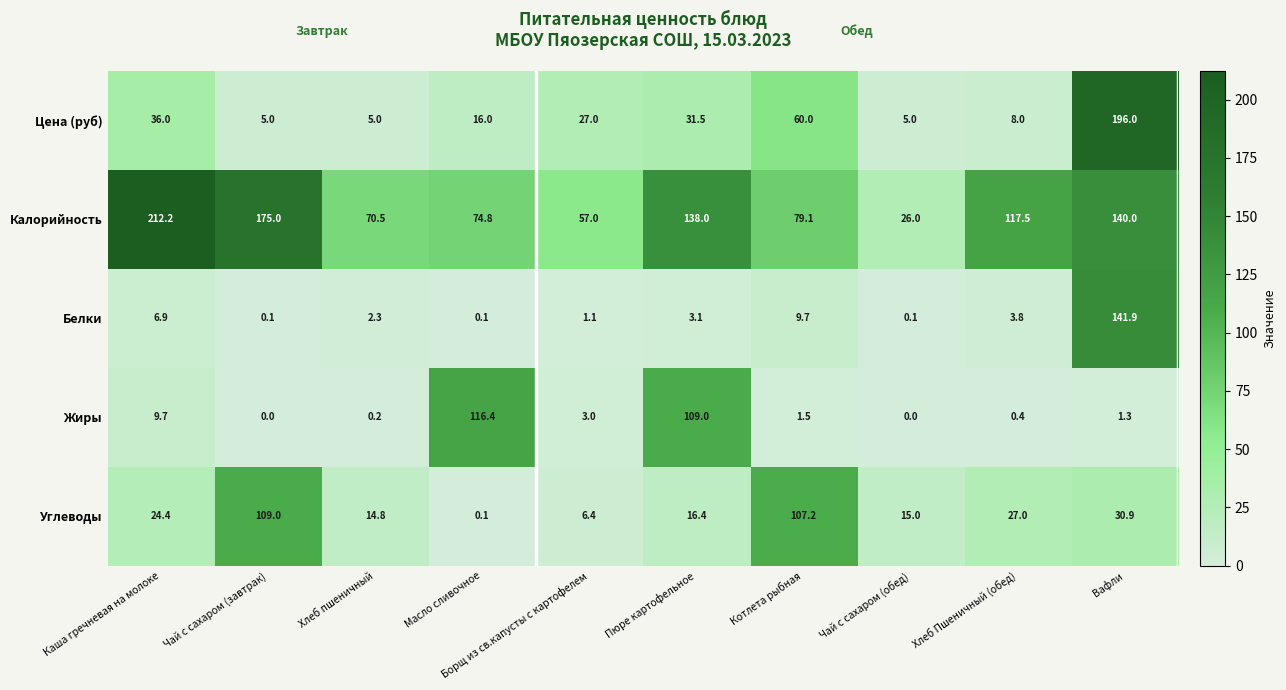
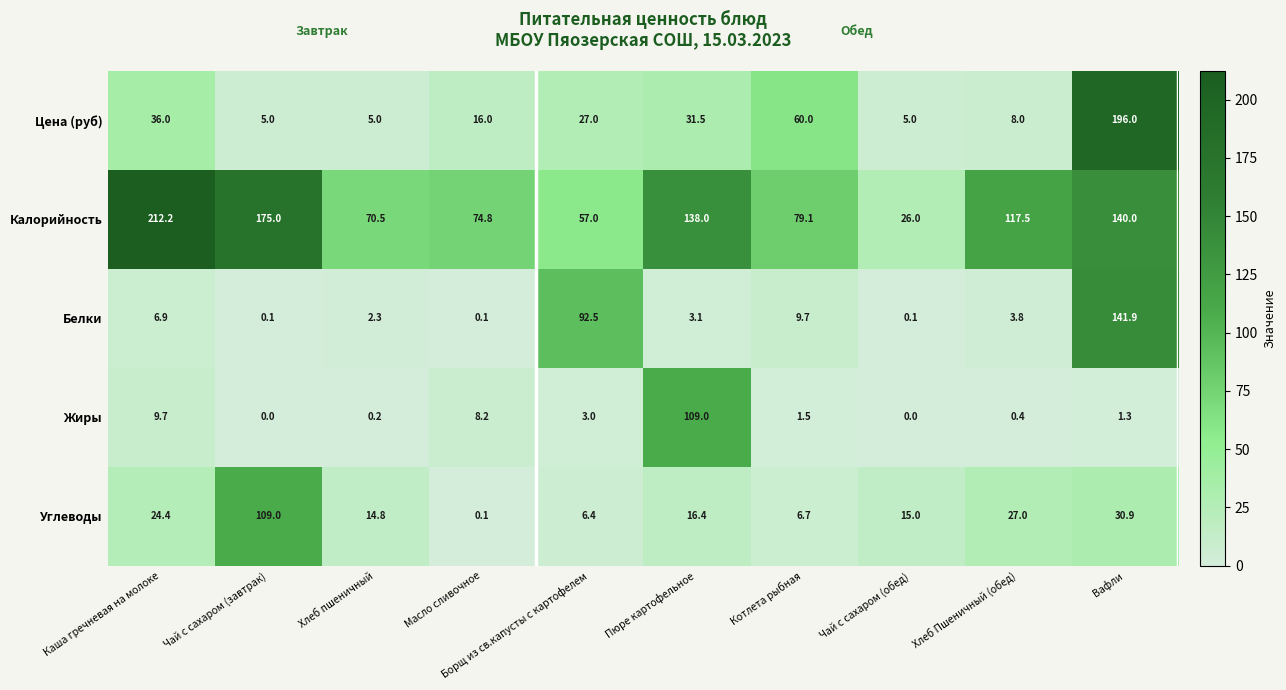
Белки, Борщ из св.капусты с картофелем: 1.1 -> 92.5
Жиры, Масло сливочное: 116.4 -> 8.2
Углеводы, Котлета рыбная: 107.2 -> 6.7
